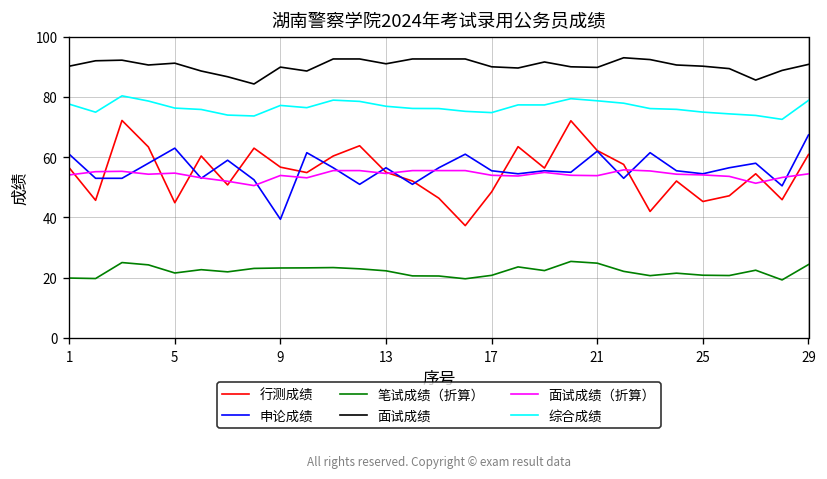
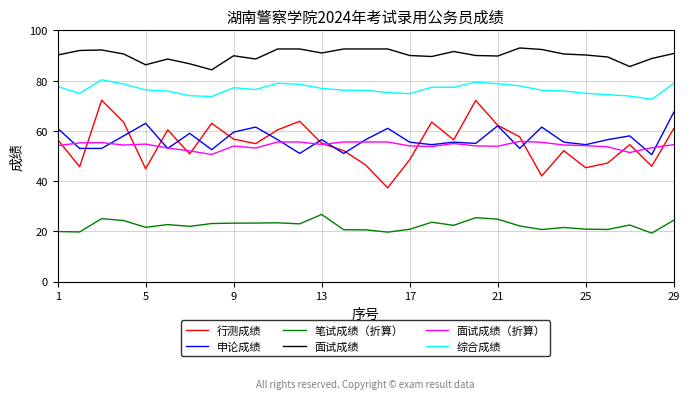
面试成绩, 5: 91 -> 86
申论成绩, 9: 39 -> 60
笔试成绩（折算）, 13: 22 -> 27
